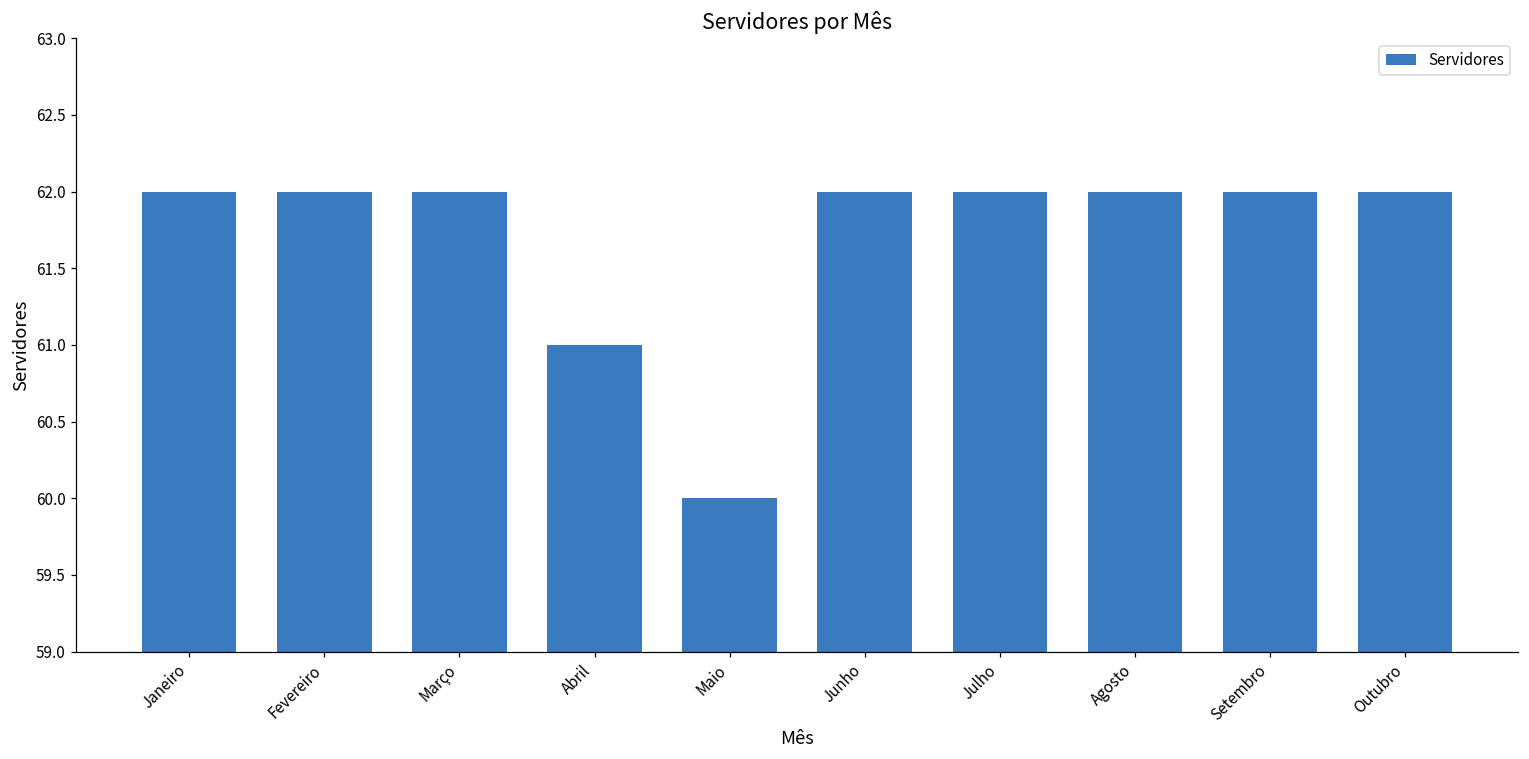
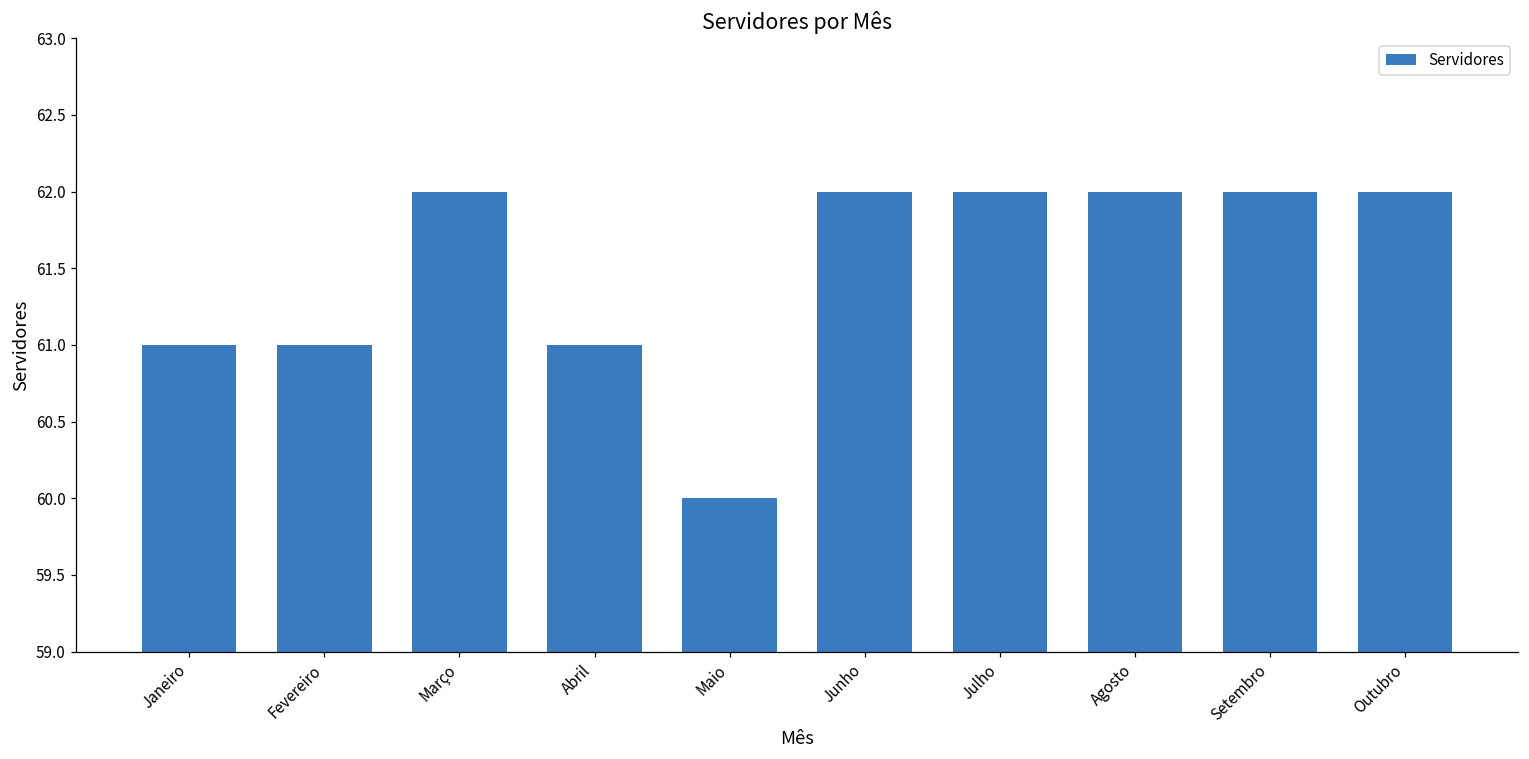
Janeiro: 62 -> 61
Fevereiro: 62 -> 61
